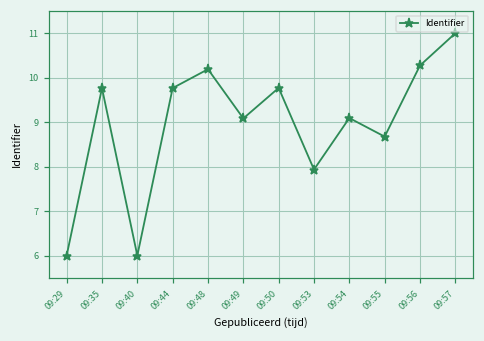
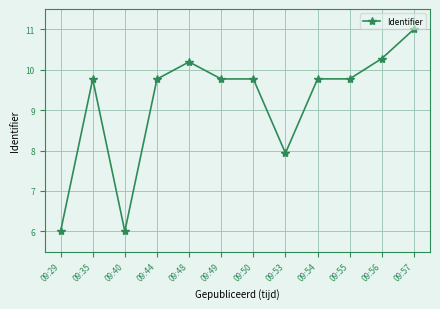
09:49: 9.1 -> 9.8
09:54: 9.1 -> 9.8
09:55: 8.7 -> 9.8
